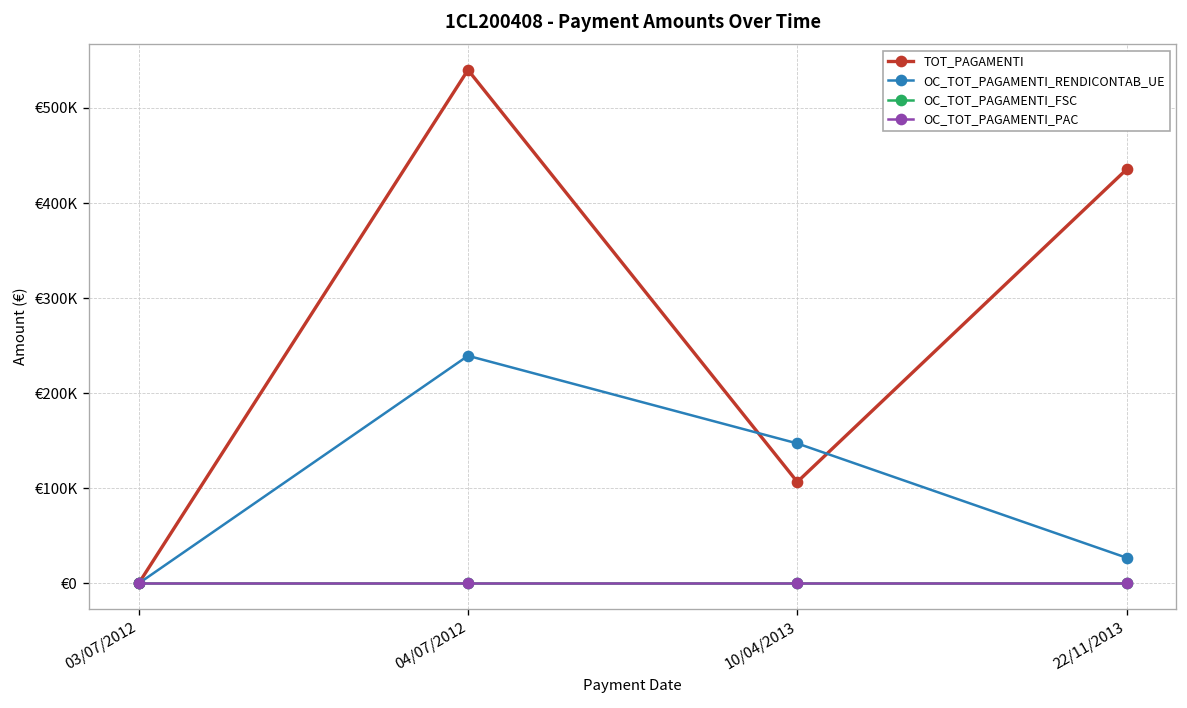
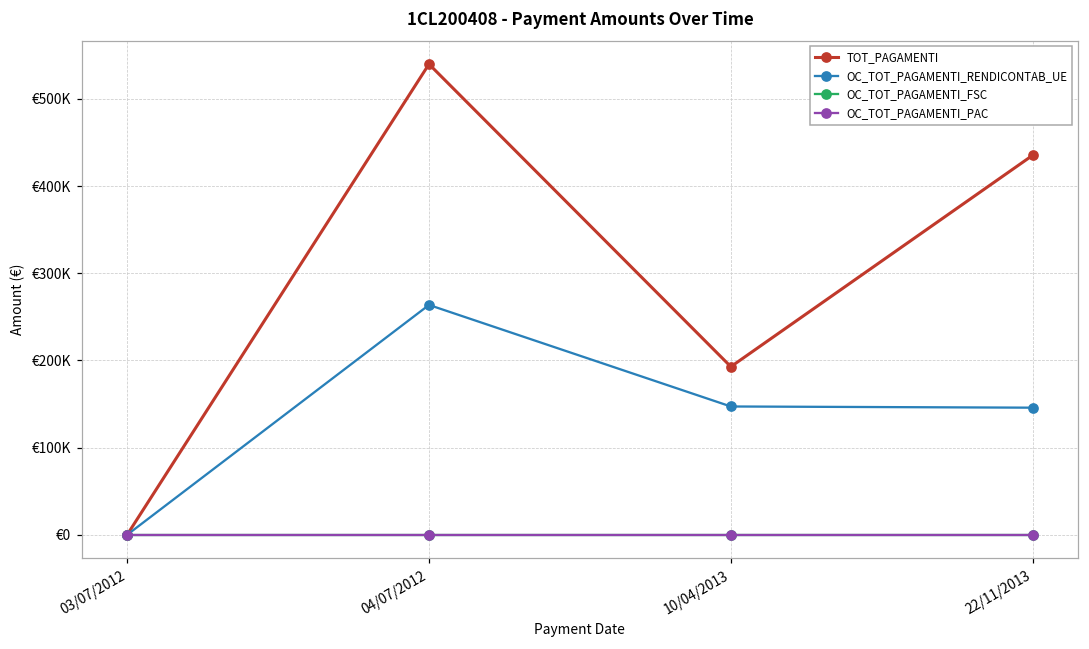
OC_TOT_PAGAMENTI_RENDICONTAB_UE, 04/07/2012: €240000 -> €260000
TOT_PAGAMENTI, 10/04/2013: €110000 -> €190000
OC_TOT_PAGAMENTI_RENDICONTAB_UE, 22/11/2013: €30000 -> €150000
